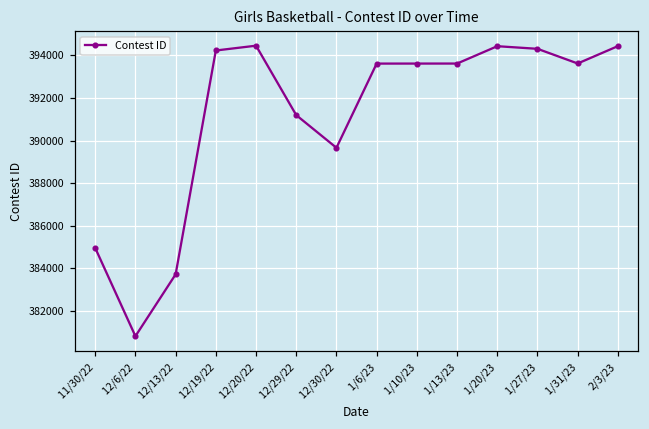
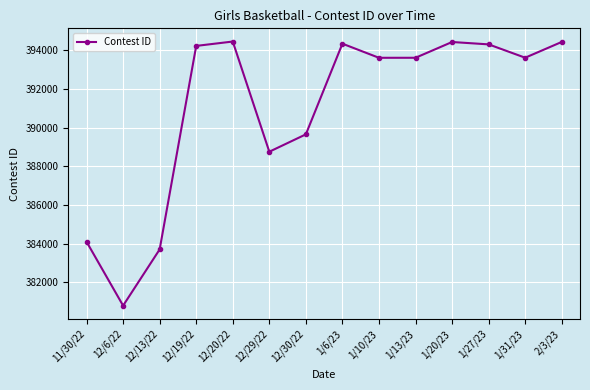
11/30/22: 384900 -> 384100
12/29/22: 391200 -> 388800
1/6/23: 393600 -> 394300
